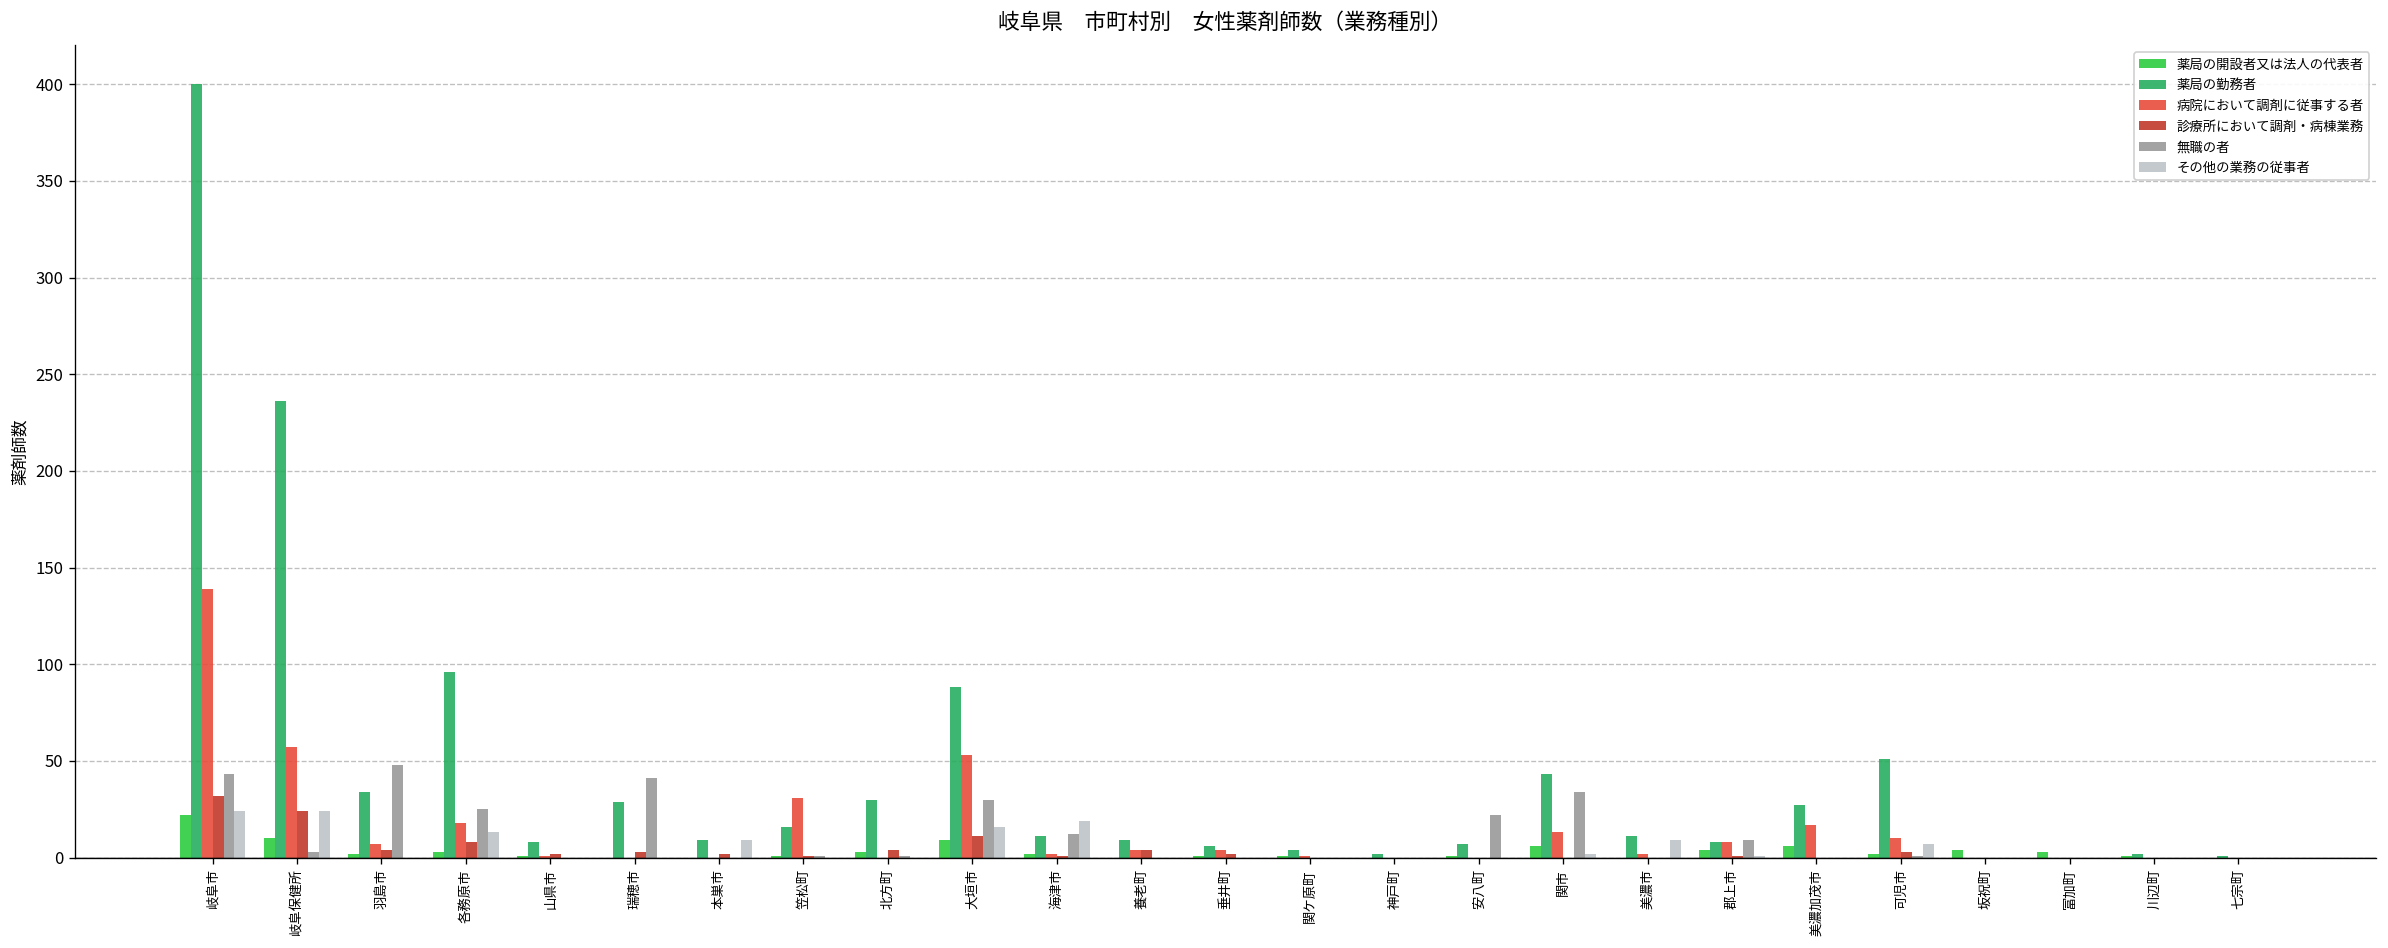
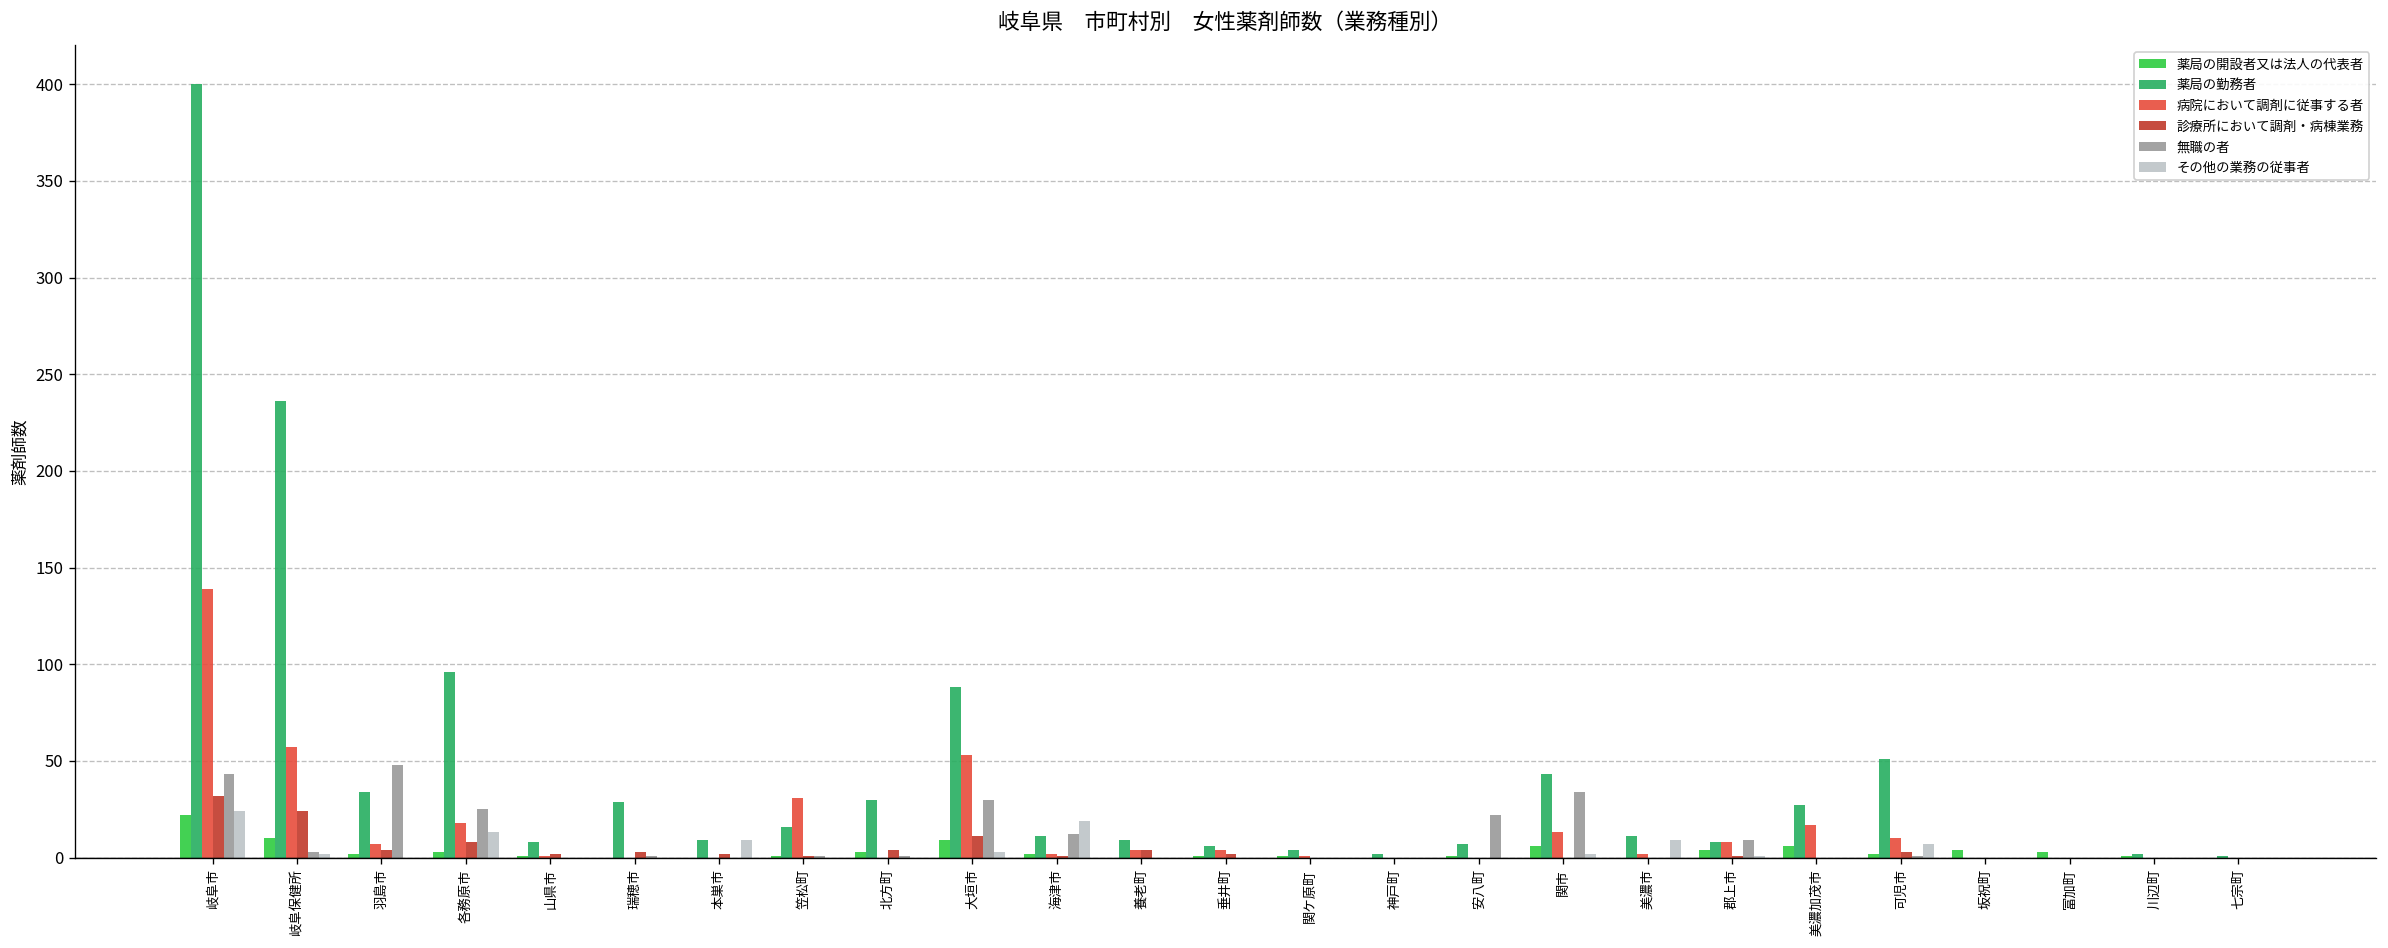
その他の業務の従事者, 岐阜保健所: 24 -> 2
無職の者, 瑞穂市: 41 -> 1
その他の業務の従事者, 大垣市: 16 -> 3
